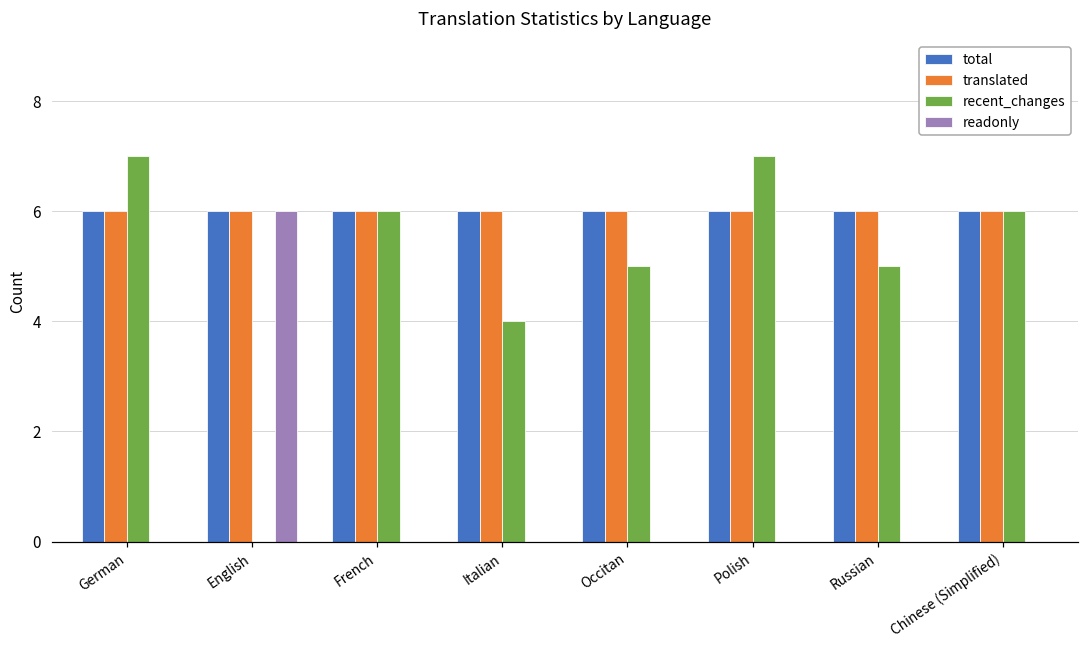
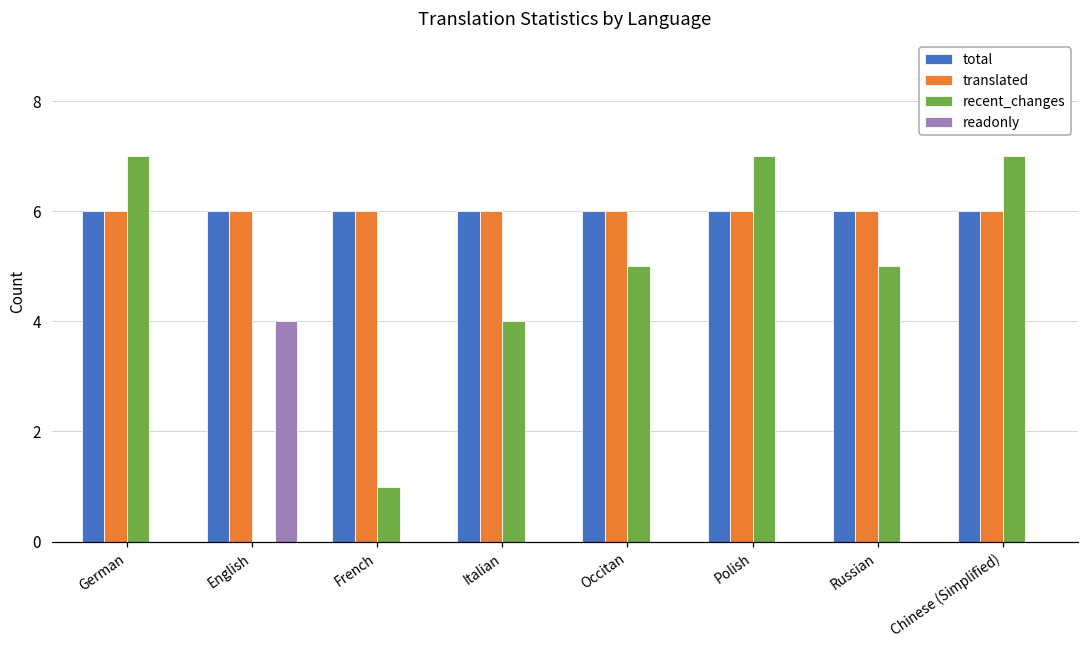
readonly, English: 6 -> 4
recent_changes, French: 6 -> 1
recent_changes, Chinese (Simplified): 6 -> 7
